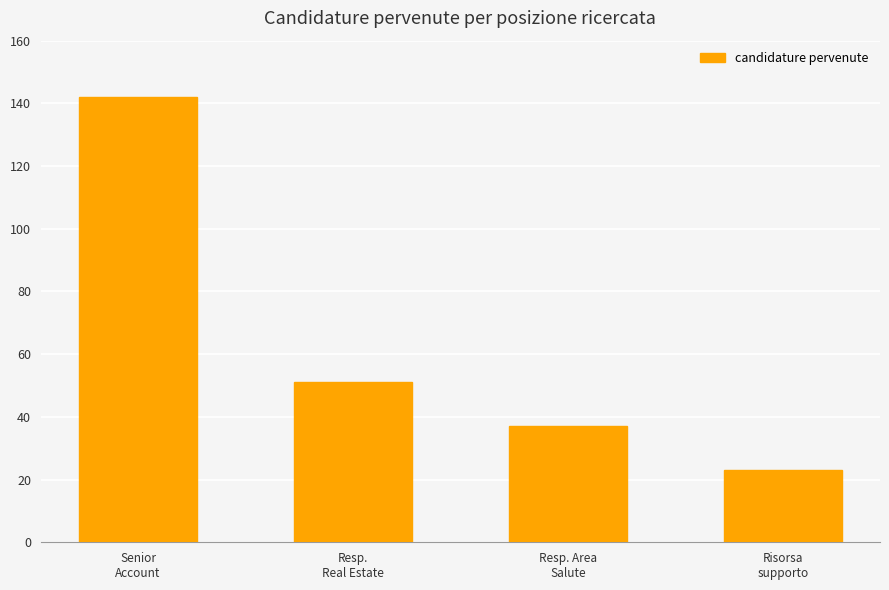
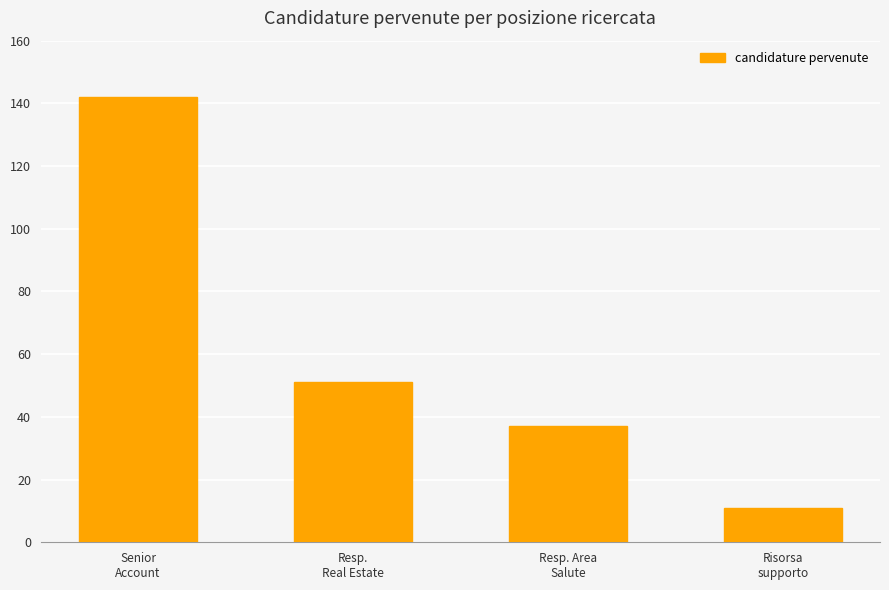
Risorsa supporto: 23 -> 11
